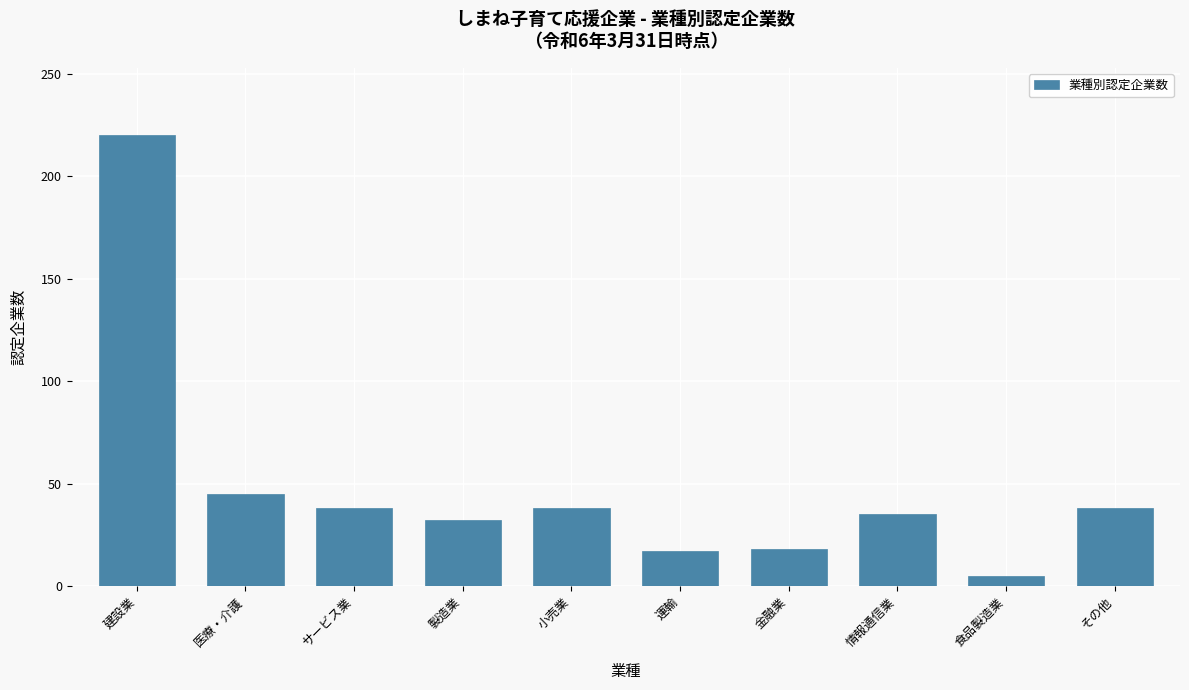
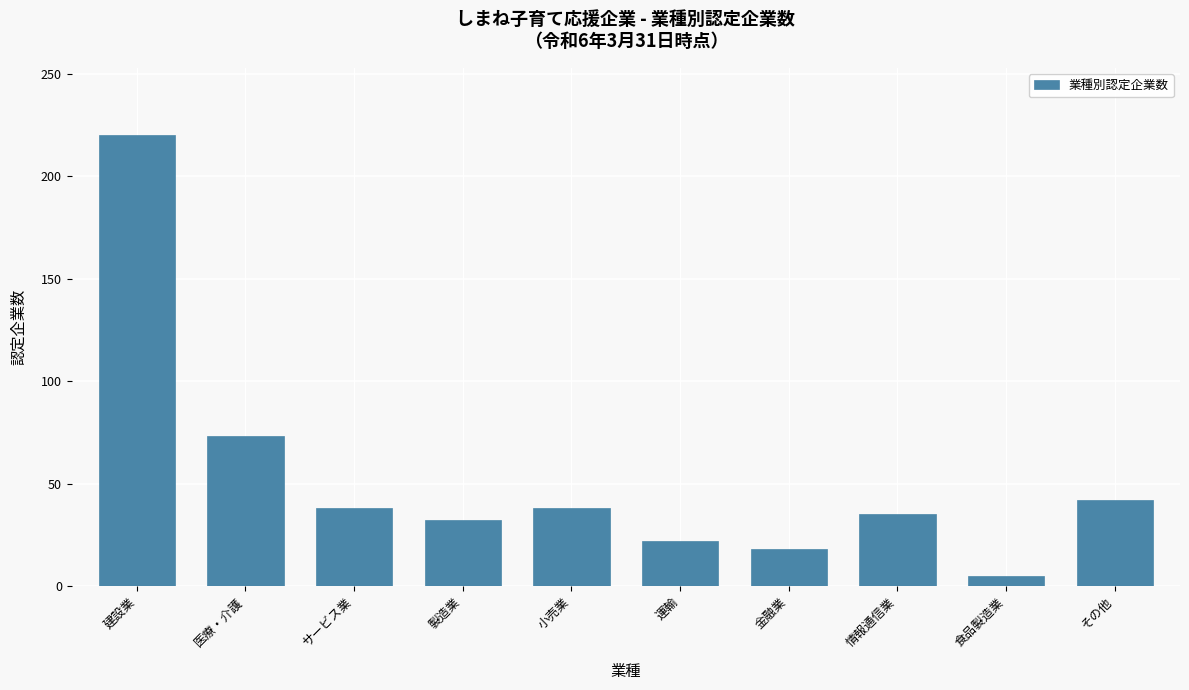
医療・介護: 45 -> 73
運輸: 17 -> 22
その他: 38 -> 42
